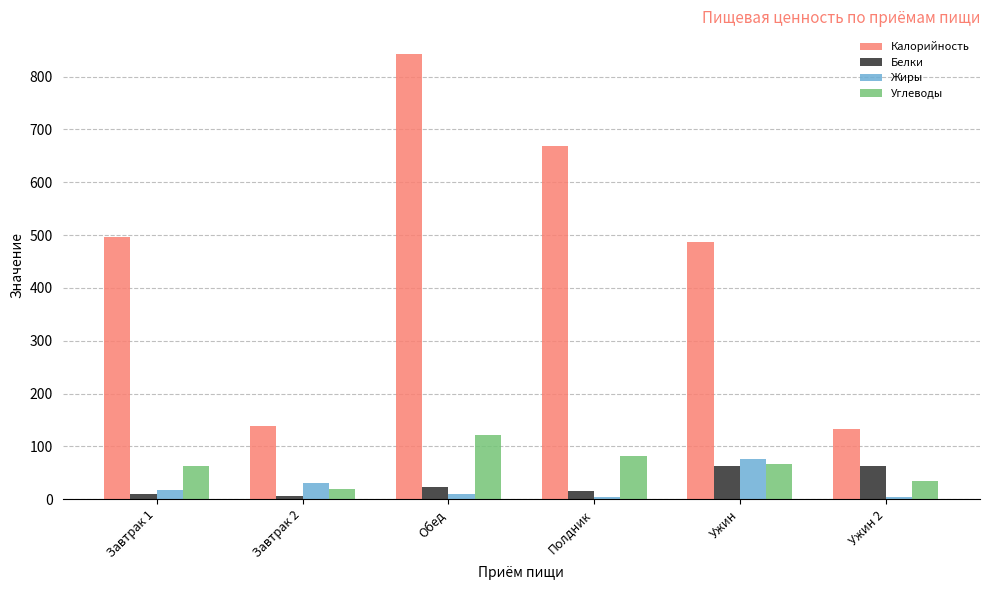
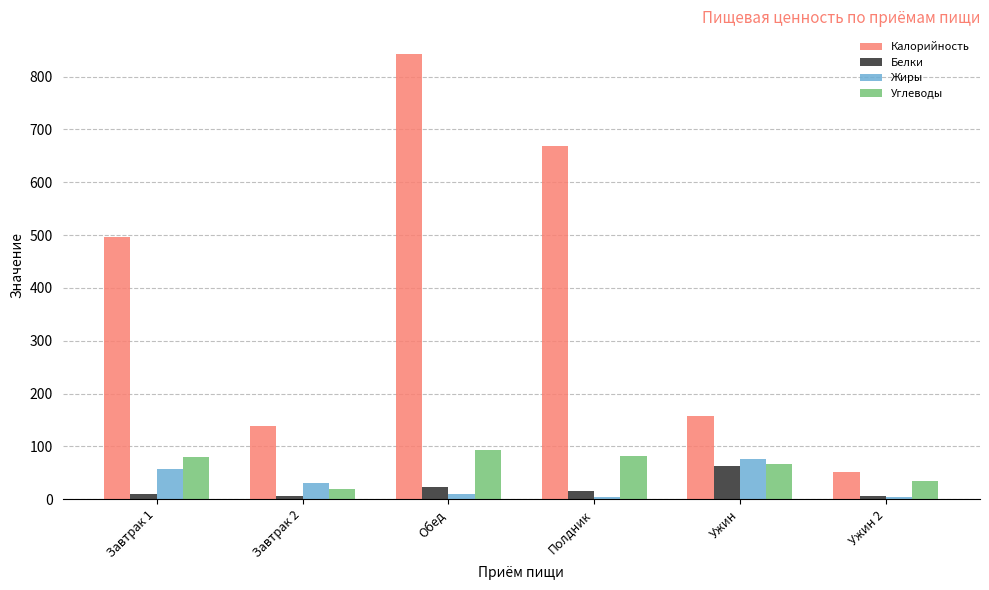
Жиры, Завтрак 1: 20 -> 60
Углеводы, Завтрак 1: 60 -> 80
Углеводы, Обед: 120 -> 90
Калорийность, Ужин: 490 -> 160
Калорийность, Ужин 2: 130 -> 50
Белки, Ужин 2: 60 -> 10
